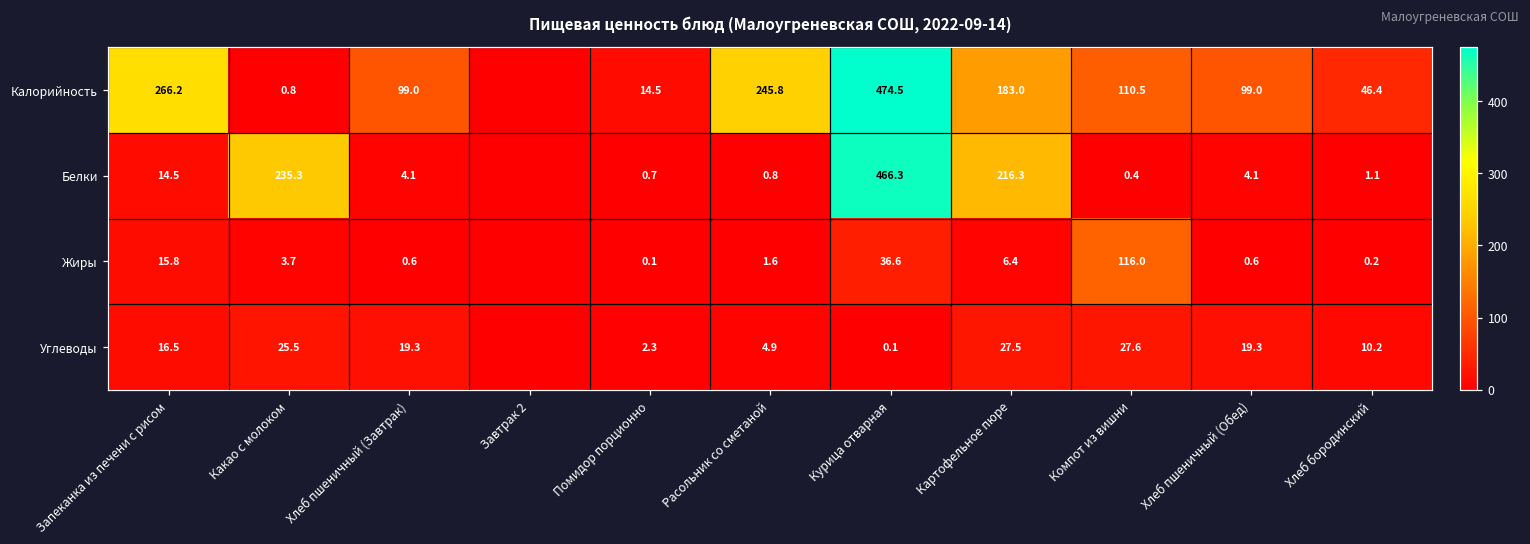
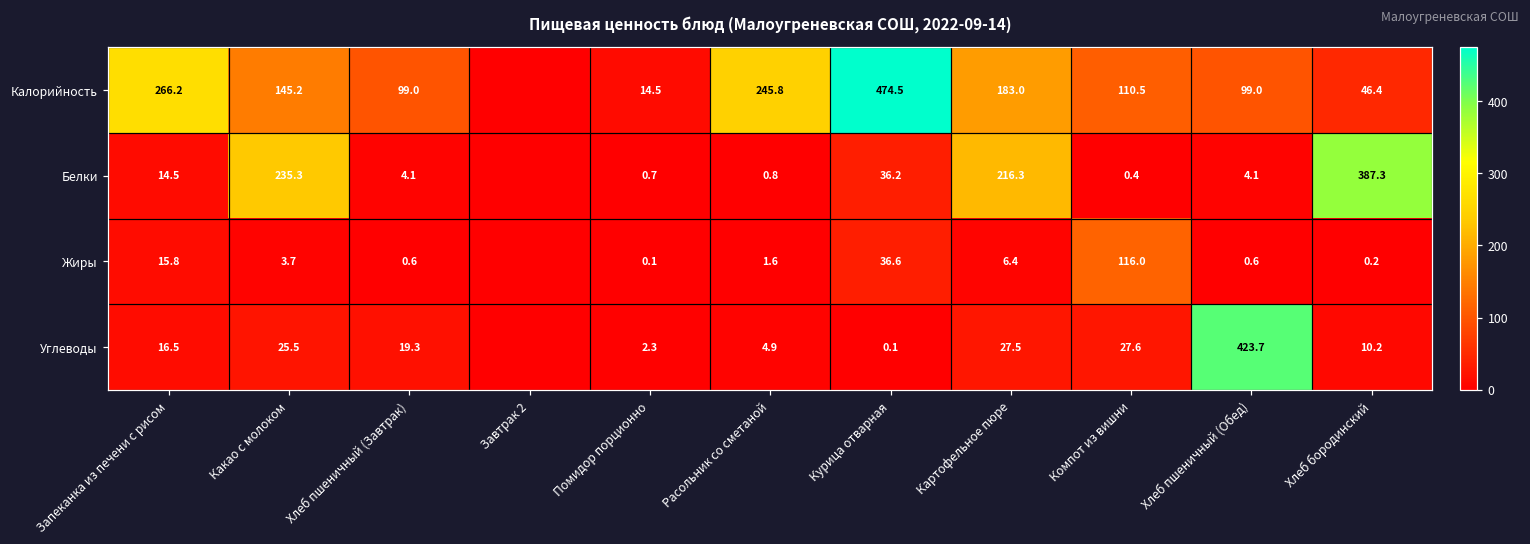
Калорийность, Какао с молоком: 0.8 -> 145.2
Белки, Курица отварная: 466.3 -> 36.2
Белки, Хлеб бородинский: 1.1 -> 387.3
Углеводы, Хлеб пшеничный (Обед): 19.3 -> 423.7
